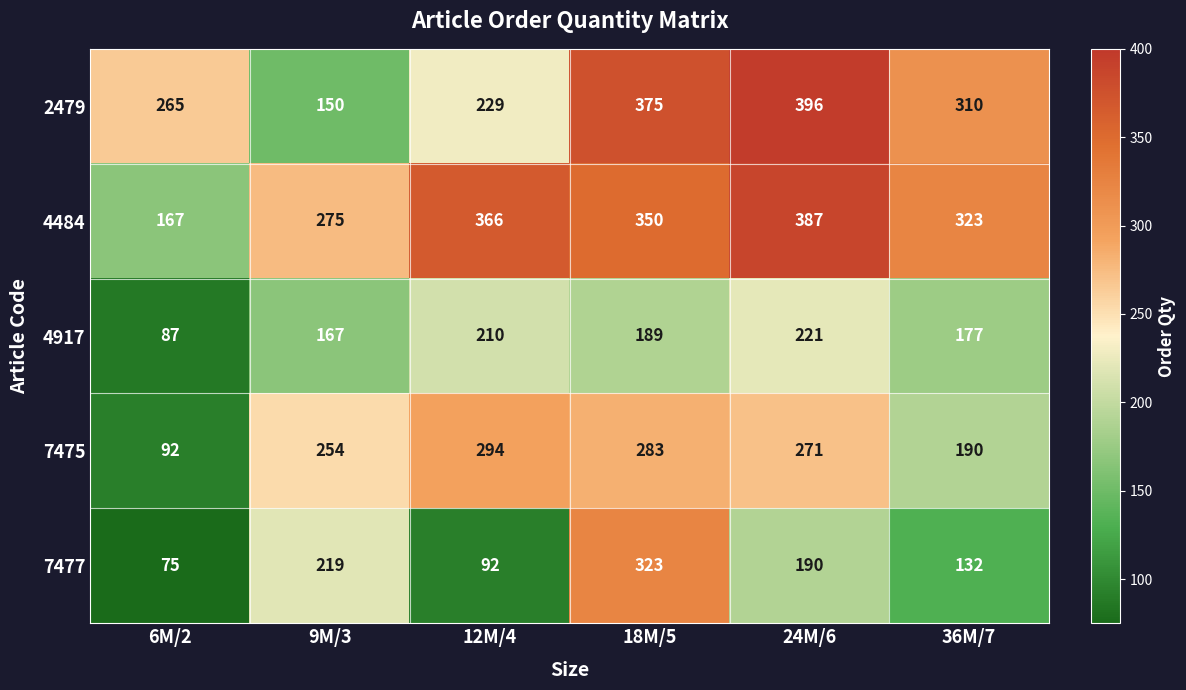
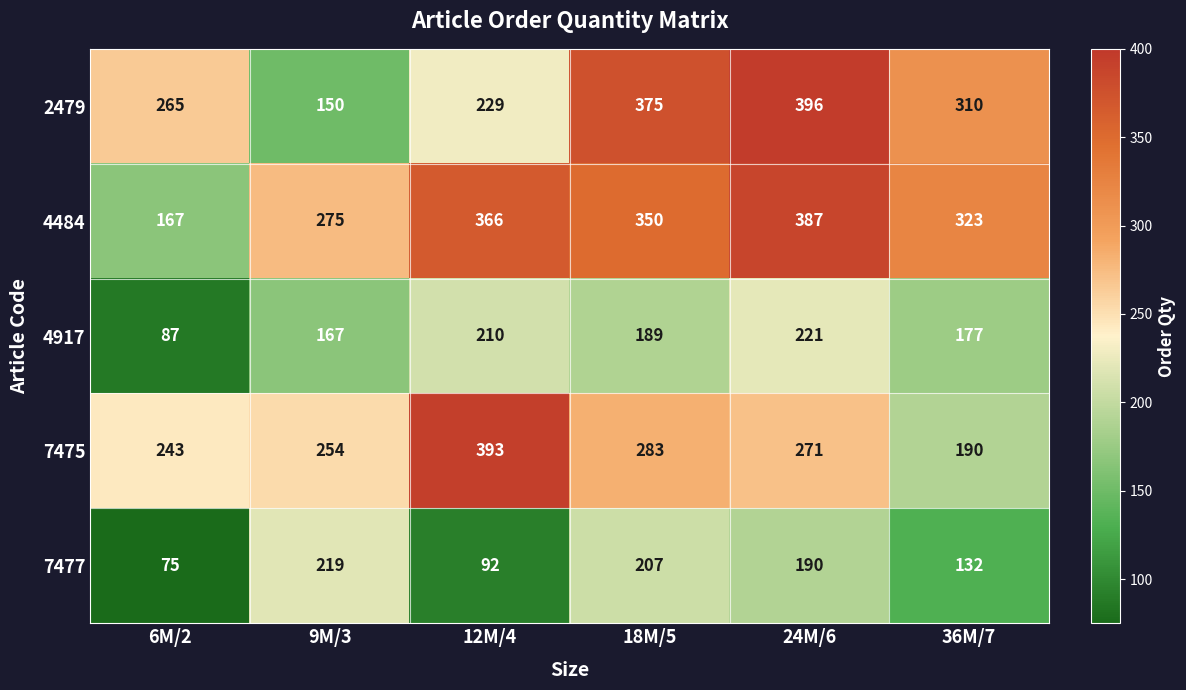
7475, 6M/2: 92 -> 243
7475, 12M/4: 294 -> 393
7477, 18M/5: 323 -> 207
